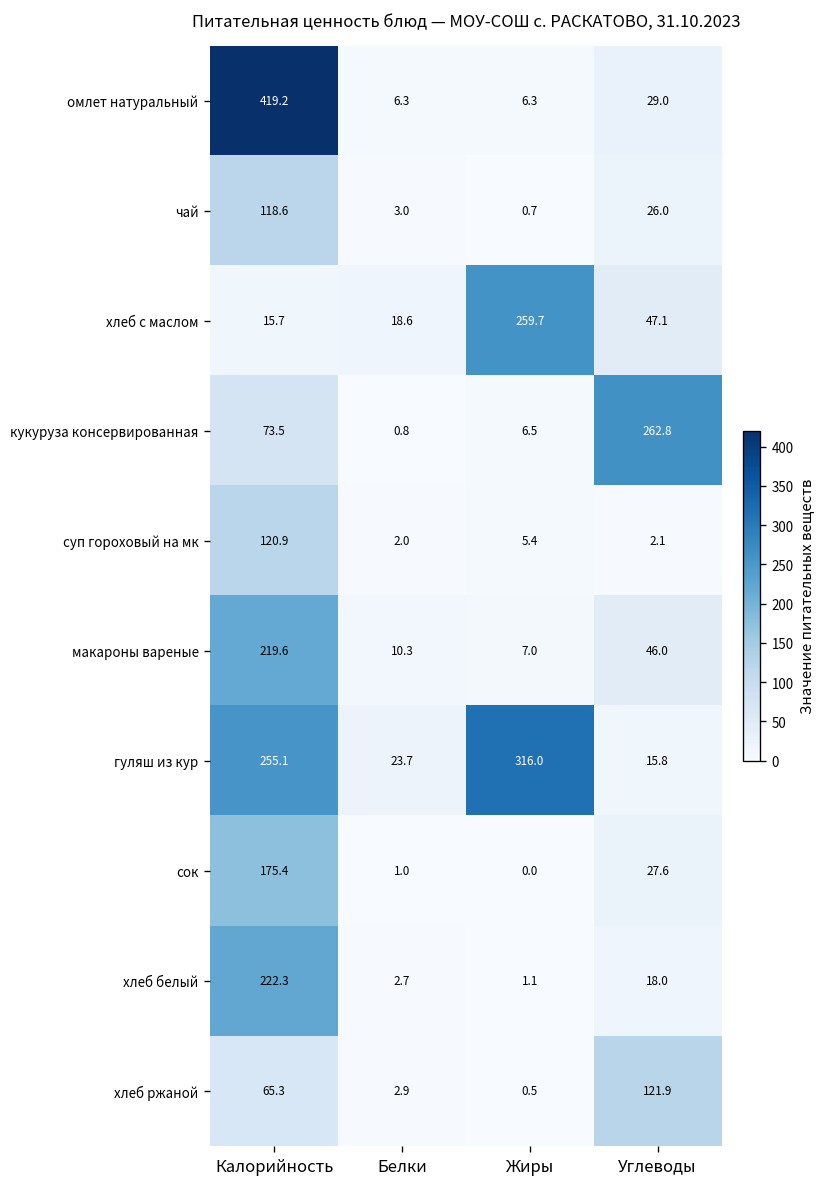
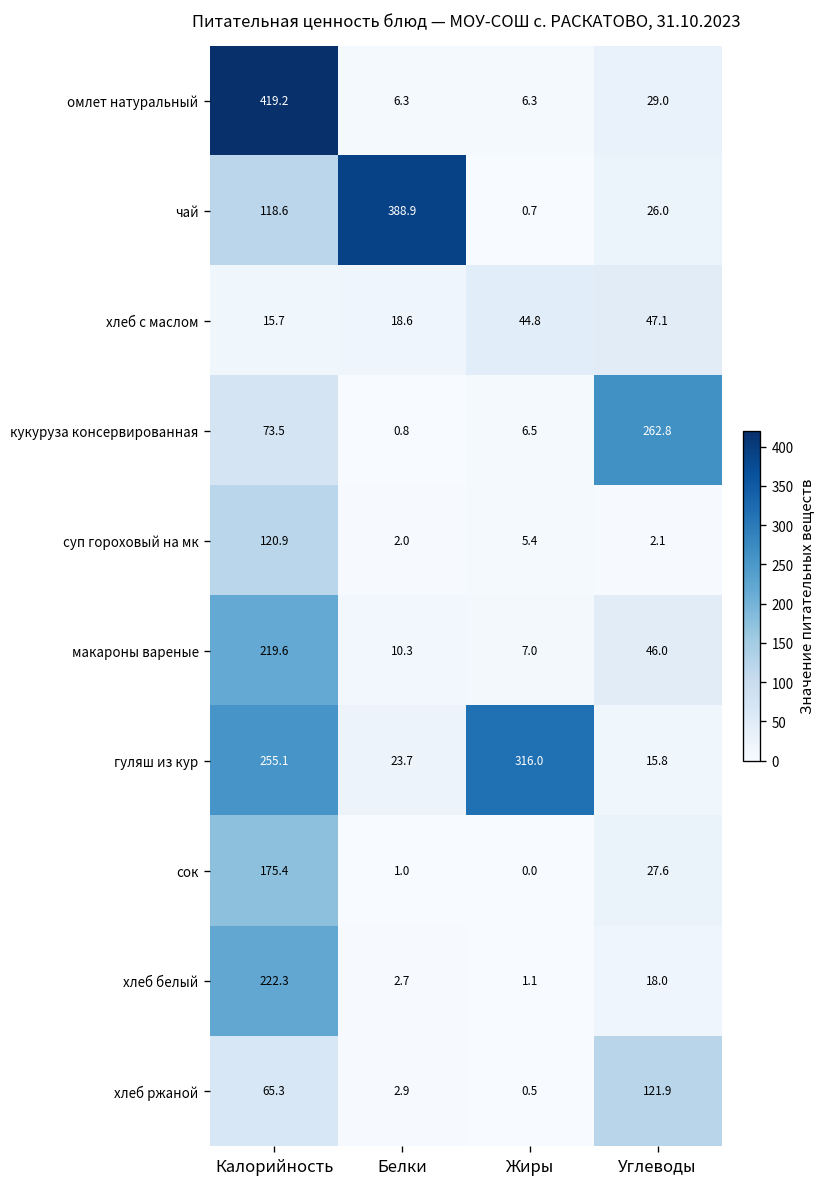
чай, Белки: 3.0 -> 388.9
хлеб с маслом, Жиры: 259.7 -> 44.8
